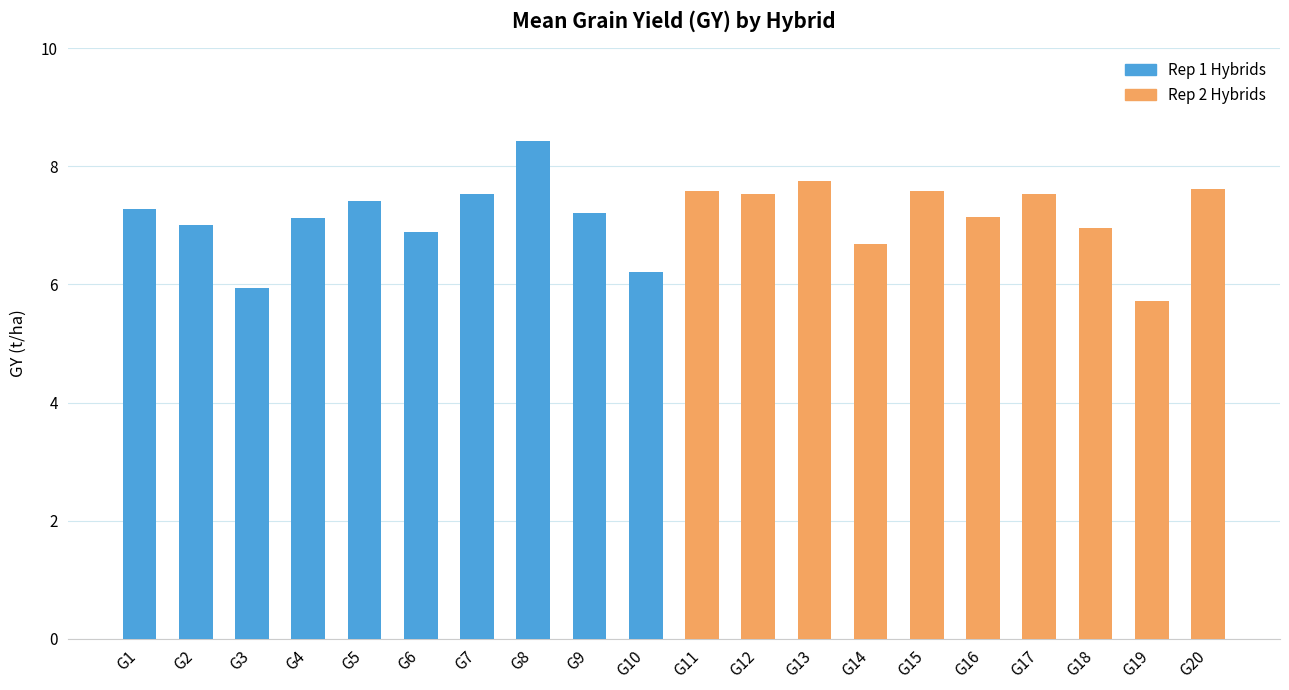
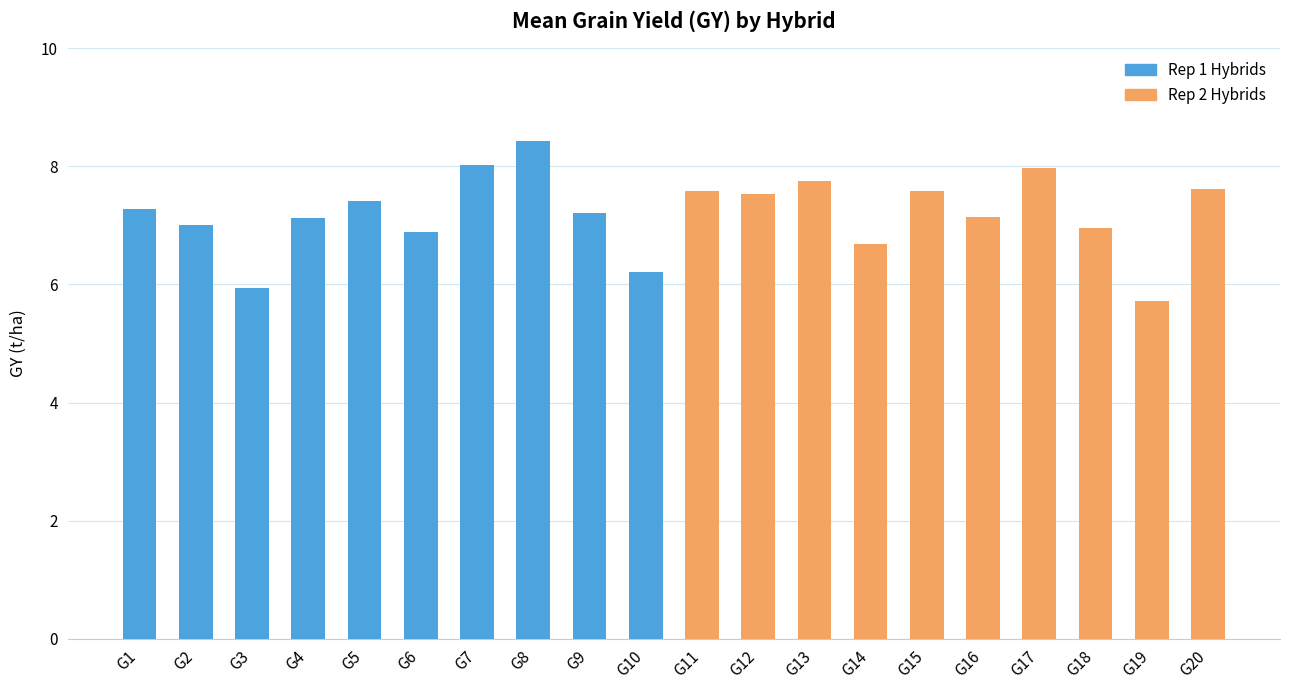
Rep 1 Hybrids, G7: 7.5 -> 8.0
Rep 2 Hybrids, G17: 7.5 -> 8.0
